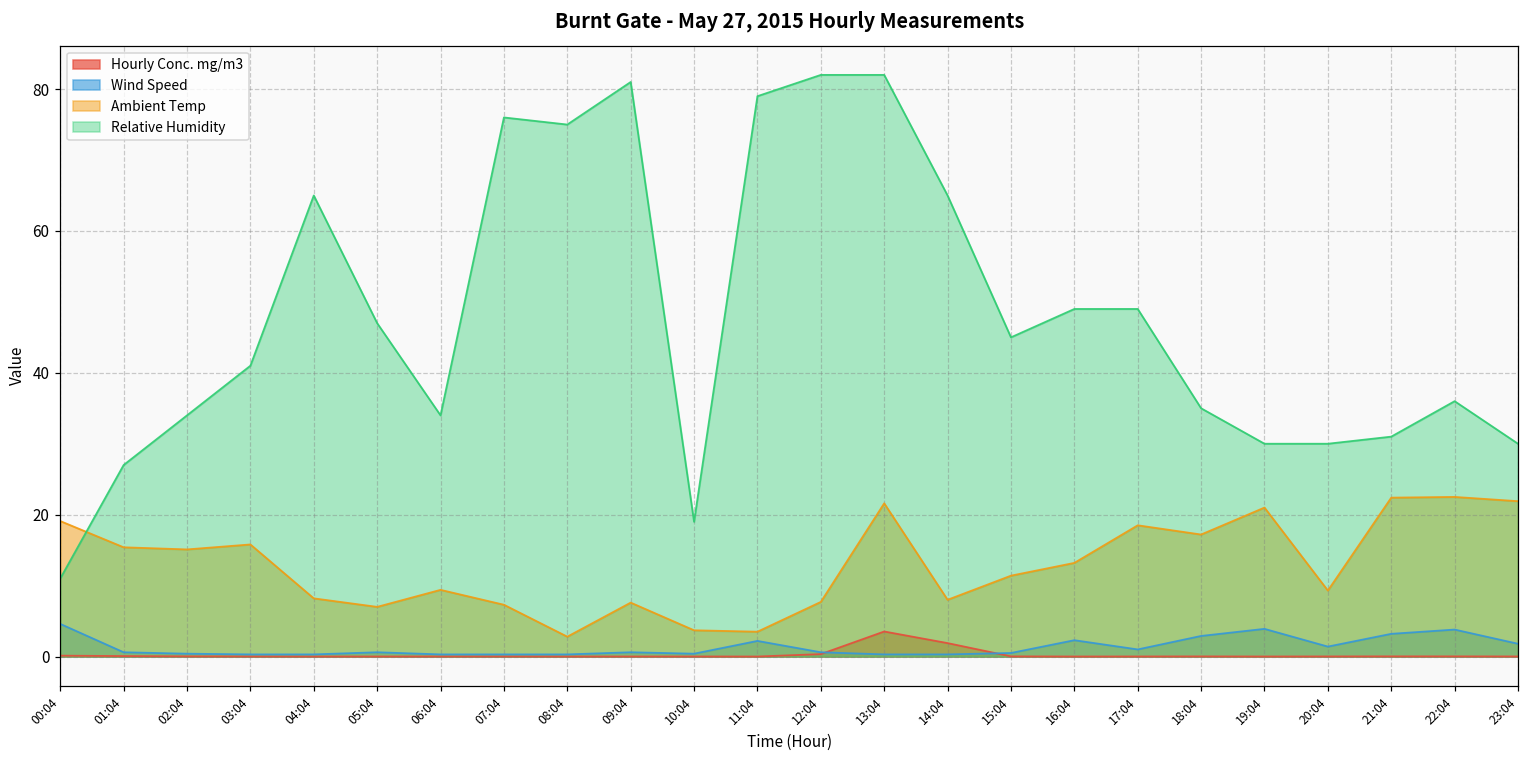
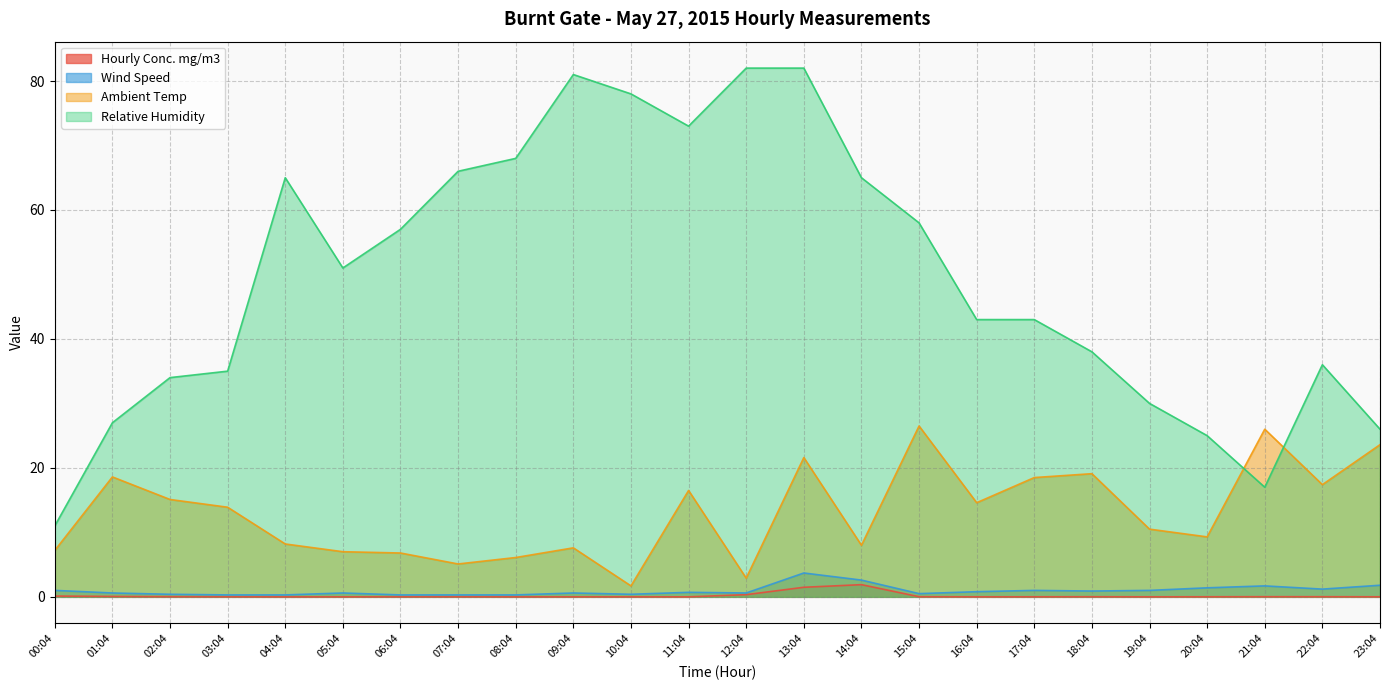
Wind Speed, 00:04: 5 -> 1
Ambient Temp, 00:04: 19 -> 7
Ambient Temp, 01:04: 15 -> 19
Ambient Temp, 03:04: 16 -> 14
Relative Humidity, 03:04: 41 -> 35
Relative Humidity, 05:04: 47 -> 51
Ambient Temp, 06:04: 9 -> 7
Relative Humidity, 06:04: 34 -> 57
Ambient Temp, 07:04: 7 -> 5
Relative Humidity, 07:04: 76 -> 66
Ambient Temp, 08:04: 3 -> 6
Relative Humidity, 08:04: 75 -> 68
Ambient Temp, 10:04: 4 -> 2
Relative Humidity, 10:04: 19 -> 78
Wind Speed, 11:04: 2 -> 1
Ambient Temp, 11:04: 4 -> 17
Relative Humidity, 11:04: 79 -> 73
Ambient Temp, 12:04: 8 -> 3
Hourly Conc. mg/m3, 13:04: 4 -> 1
Wind Speed, 13:04: 0 -> 4
Wind Speed, 14:04: 0 -> 3
Ambient Temp, 15:04: 11 -> 27
Relative Humidity, 15:04: 45 -> 58
Wind Speed, 16:04: 2 -> 1
Ambient Temp, 16:04: 13 -> 15
Relative Humidity, 16:04: 49 -> 43
Relative Humidity, 17:04: 49 -> 43
Wind Speed, 18:04: 3 -> 1
Ambient Temp, 18:04: 17 -> 19
Relative Humidity, 18:04: 35 -> 38
Wind Speed, 19:04: 4 -> 1
Ambient Temp, 19:04: 21 -> 11
Relative Humidity, 20:04: 30 -> 25
Wind Speed, 21:04: 3 -> 2
Ambient Temp, 21:04: 22 -> 26
Relative Humidity, 21:04: 31 -> 17
Wind Speed, 22:04: 4 -> 1
Ambient Temp, 22:04: 23 -> 17
Ambient Temp, 23:04: 22 -> 24
Relative Humidity, 23:04: 30 -> 26
